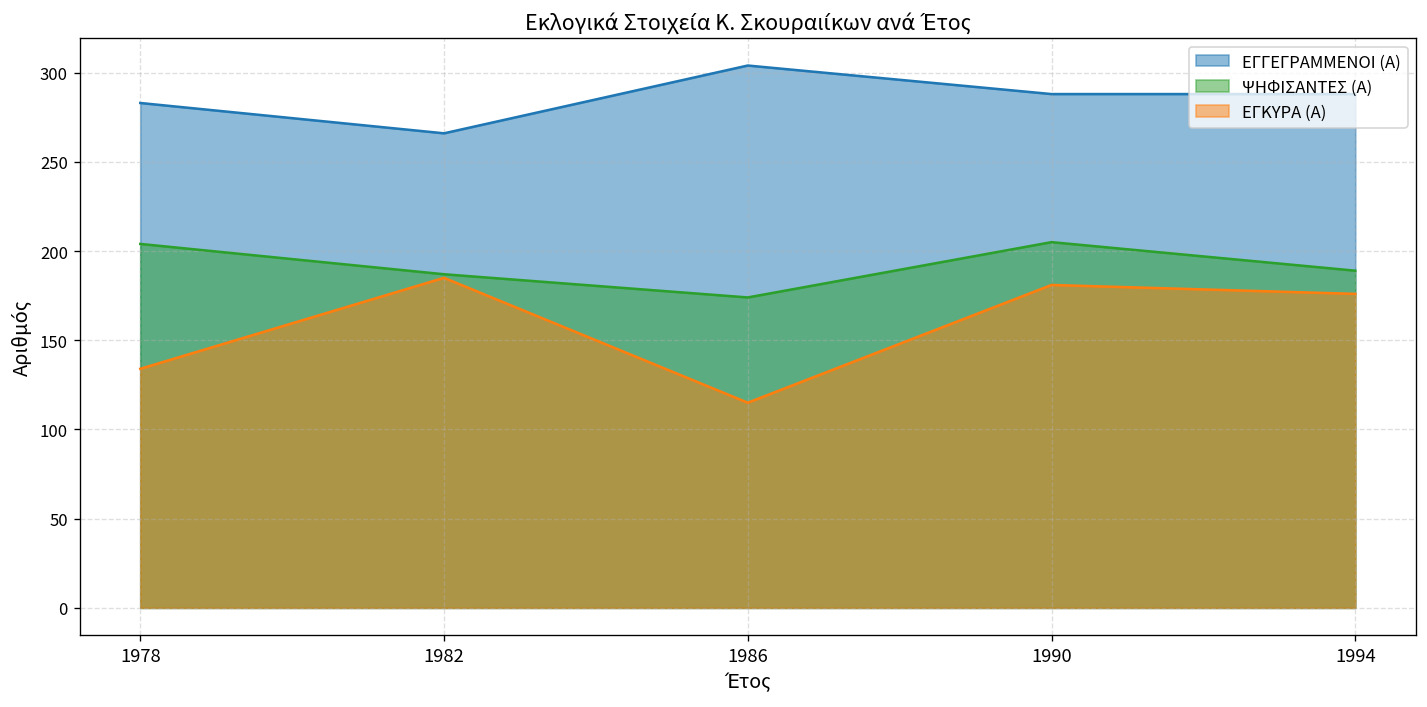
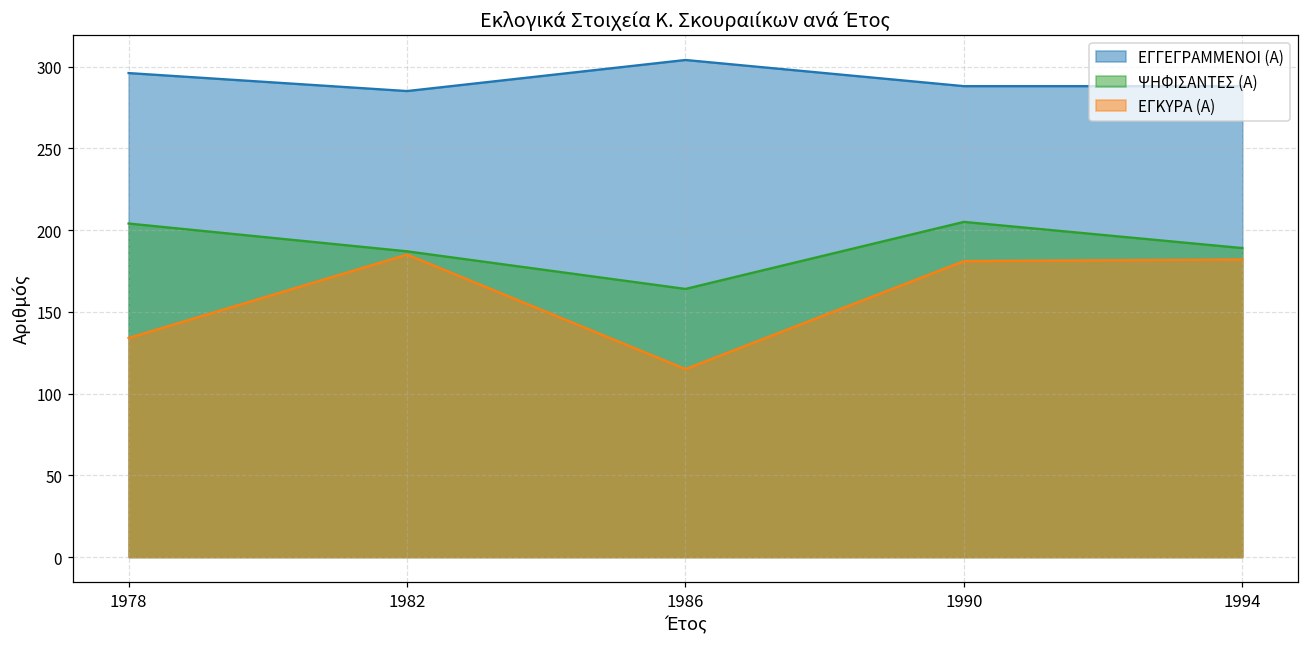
ΕΓΓΕΓΡΑΜΜΕΝΟΙ (Α), 1978: 283 -> 296
ΕΓΓΕΓΡΑΜΜΕΝΟΙ (Α), 1982: 266 -> 285
ΨΗΦΙΣΑΝΤΕΣ (Α), 1986: 174 -> 164
ΕΓΚΥΡΑ (Α), 1994: 176 -> 182
